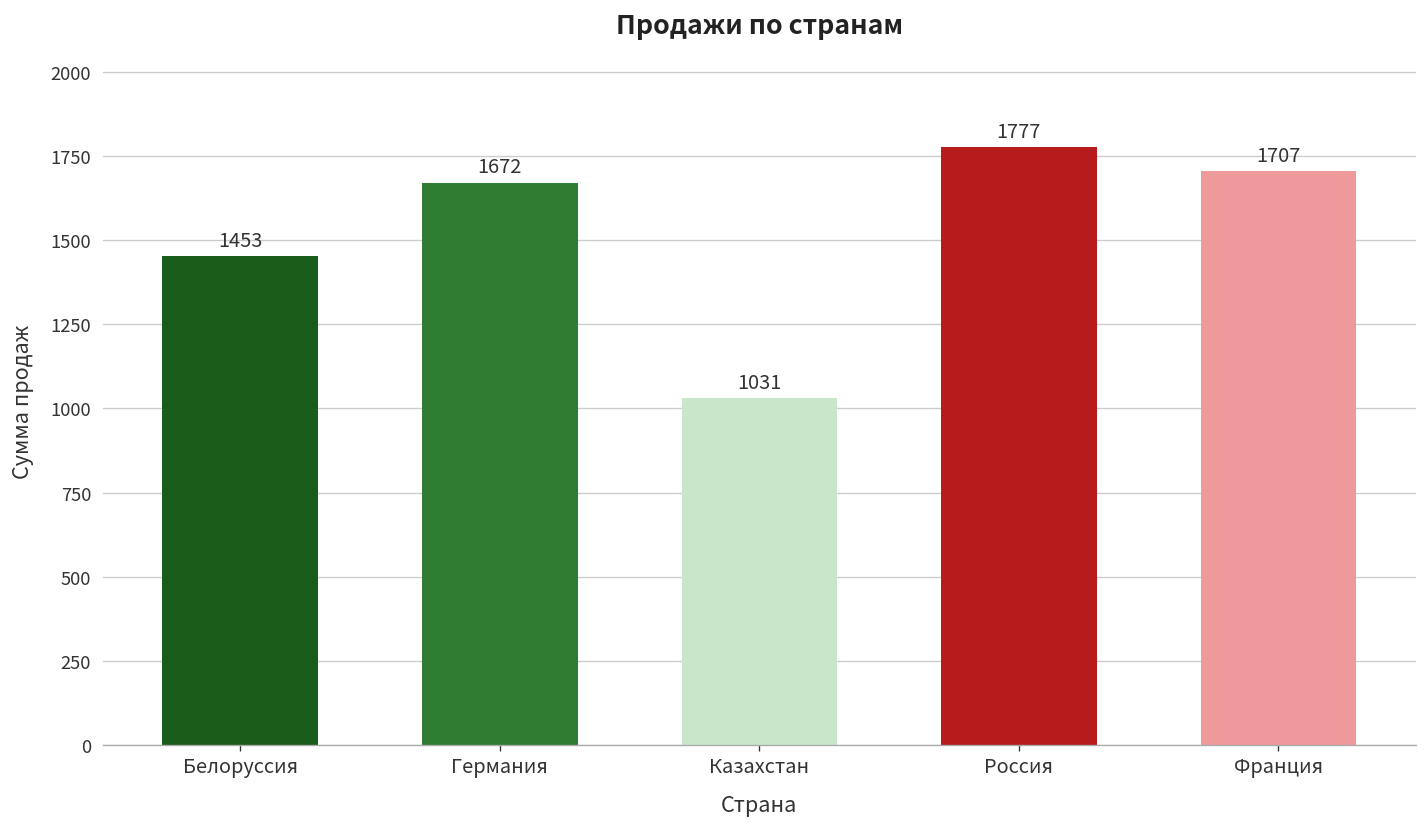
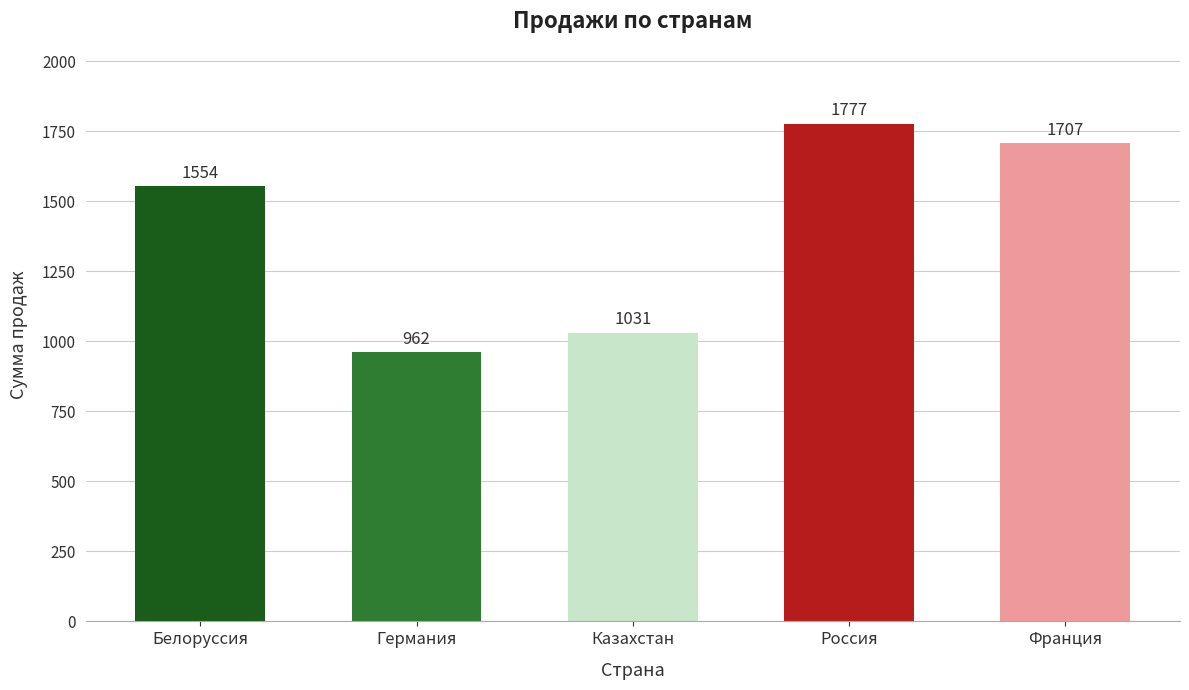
Белоруссия: 1453 -> 1554
Германия: 1672 -> 962
